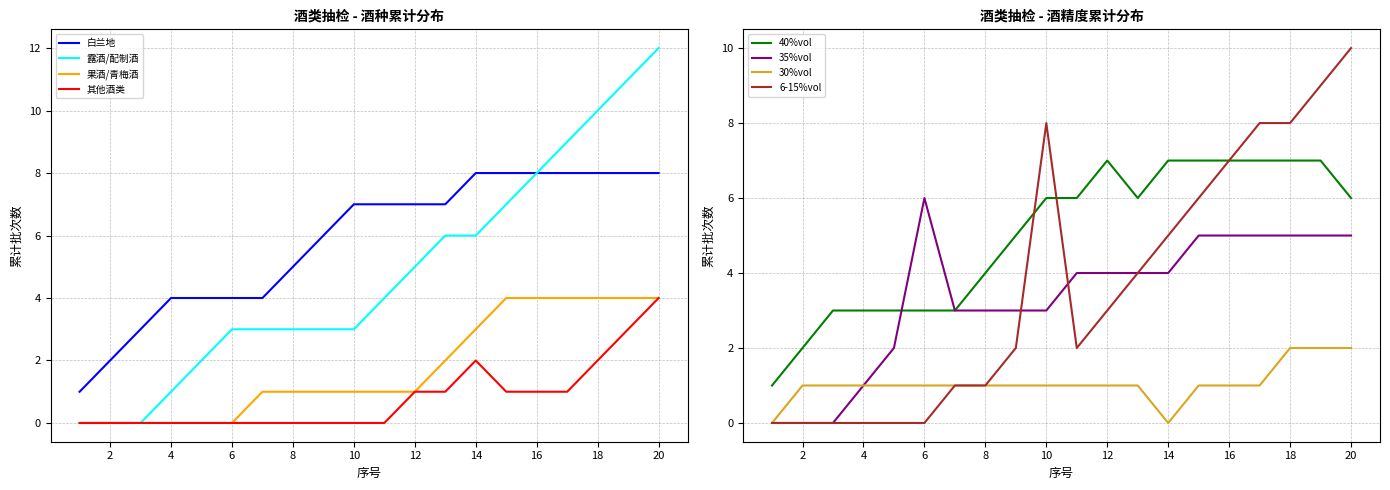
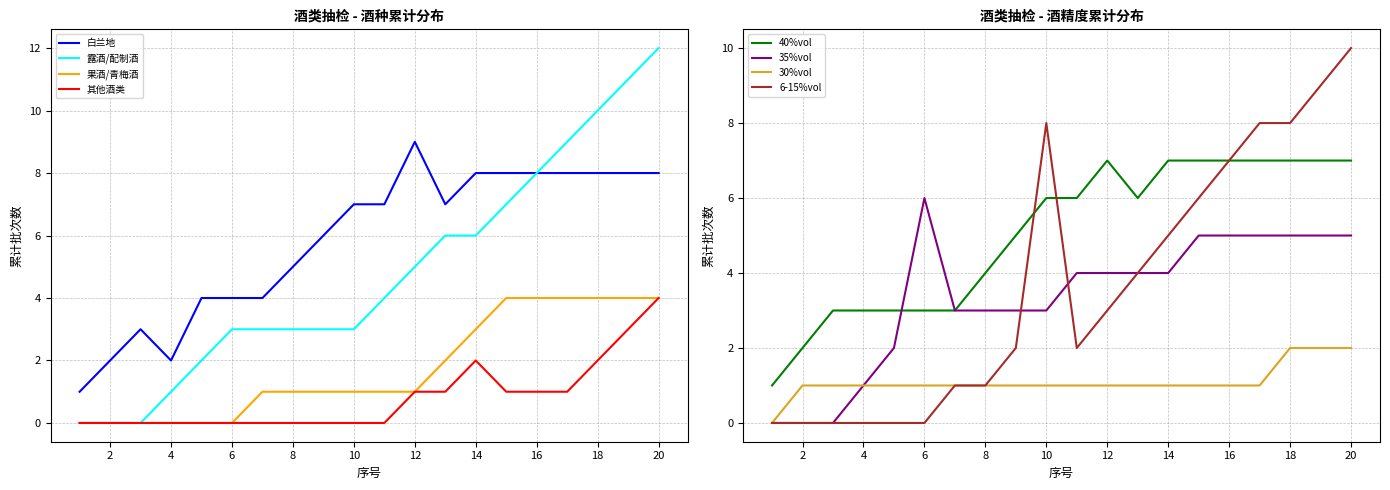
酒类抽检 - 酒种累计分布, 白兰地, 4: 4 -> 2
酒类抽检 - 酒种累计分布, 白兰地, 12: 7 -> 9
酒类抽检 - 酒精度累计分布, 30%vol, 14: 0 -> 1
酒类抽检 - 酒精度累计分布, 40%vol, 20: 6 -> 7
